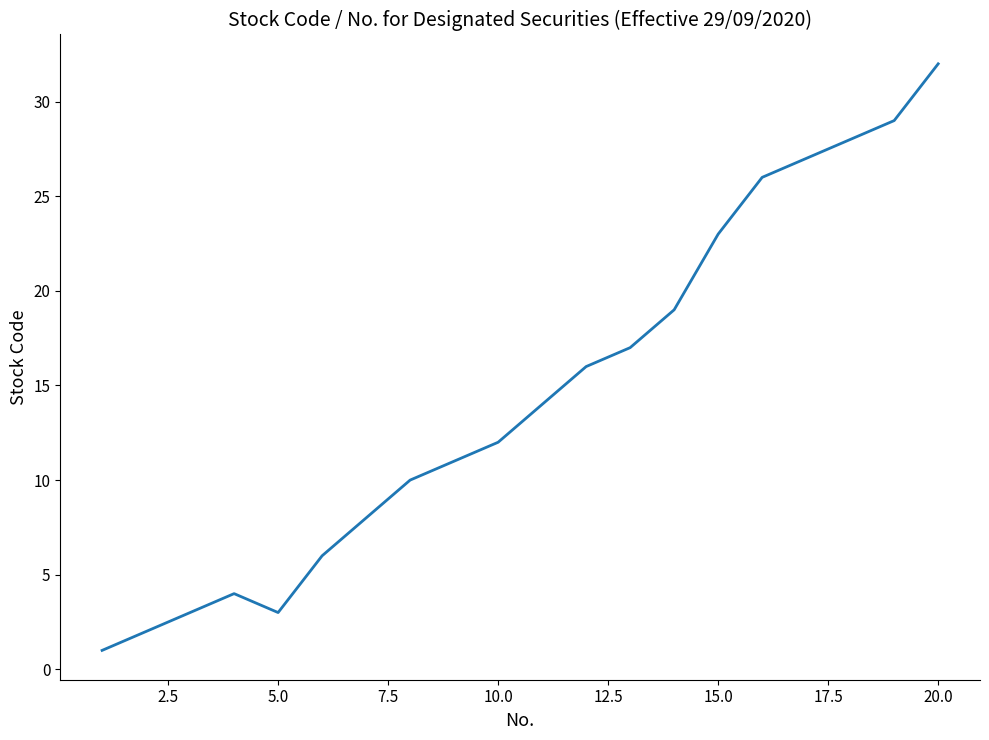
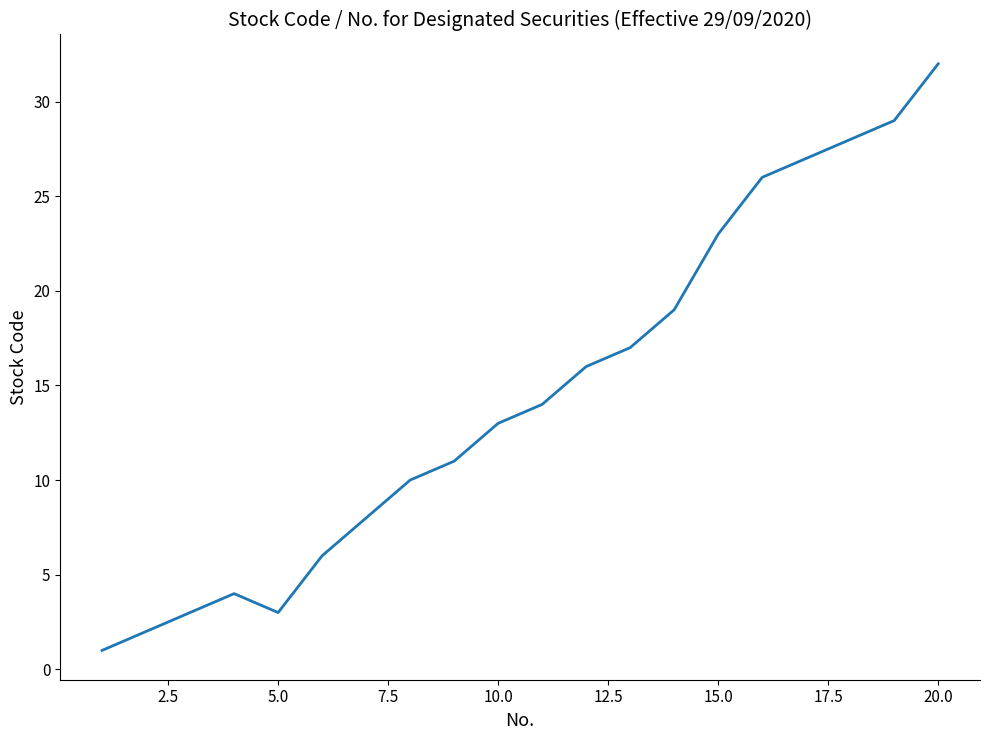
10.0: 12 -> 13
